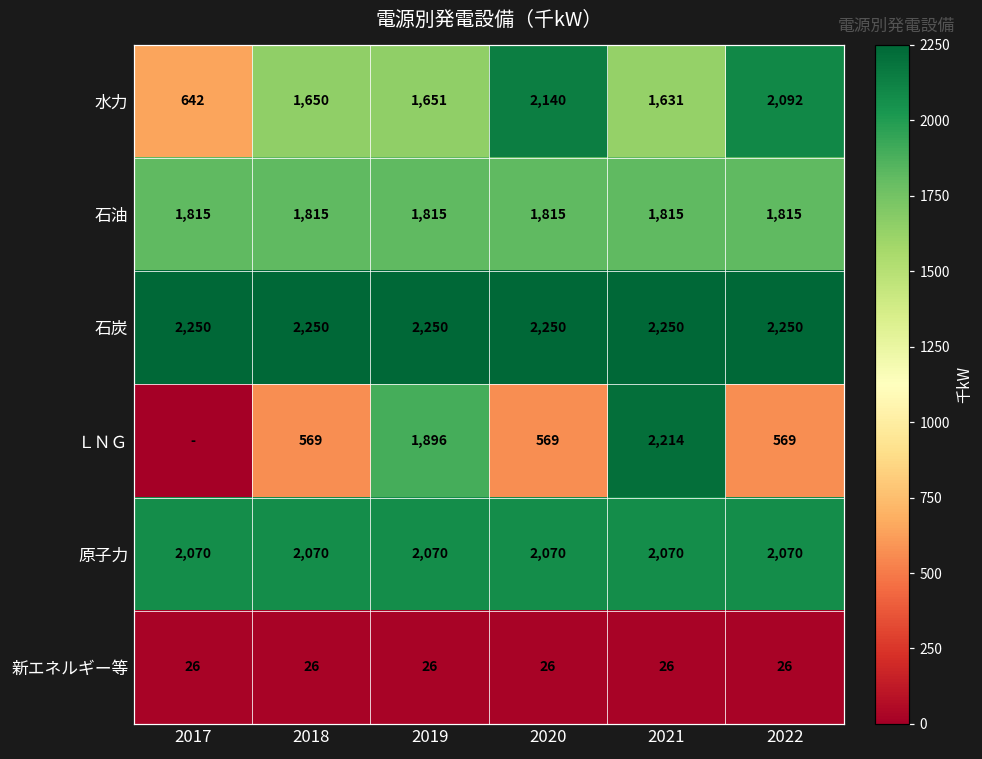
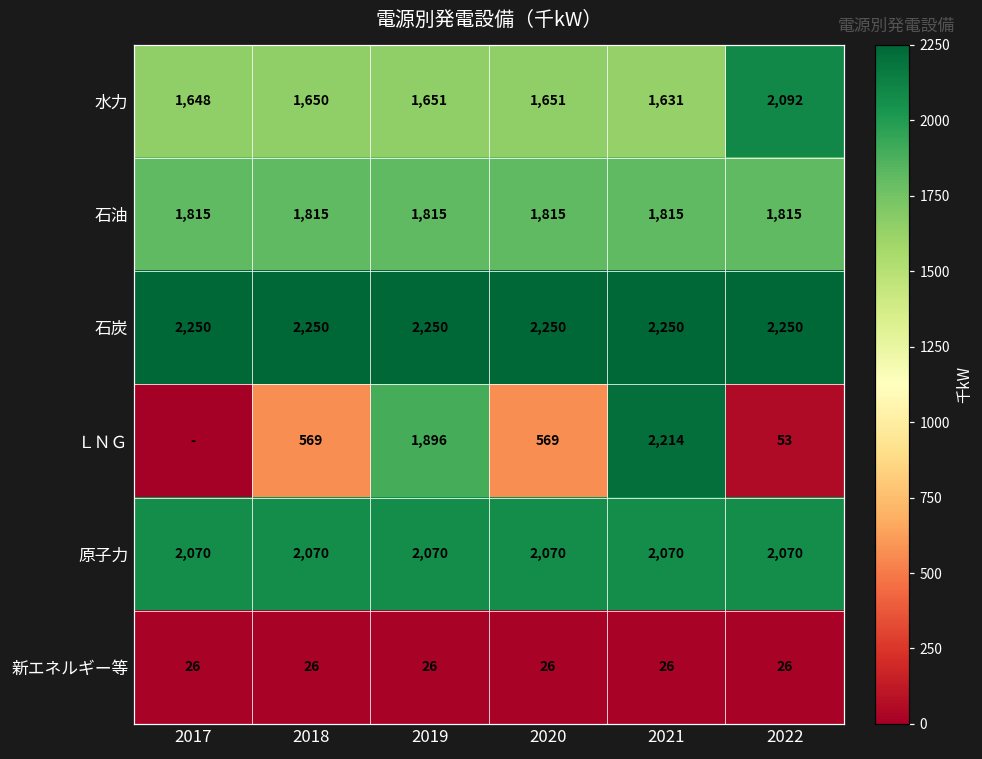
水力, 2017: 642 -> 1,648
水力, 2020: 2,140 -> 1,651
ＬＮＧ, 2022: 569 -> 53
